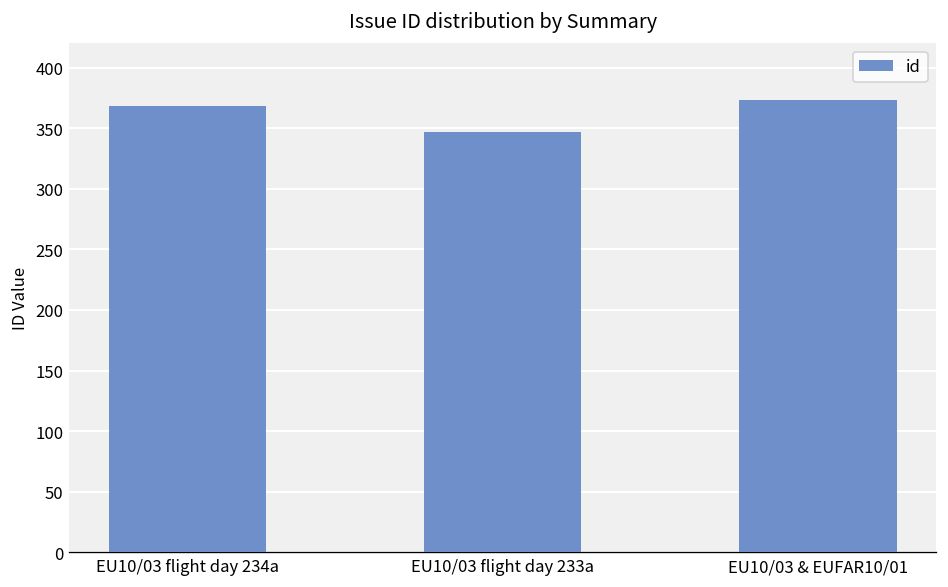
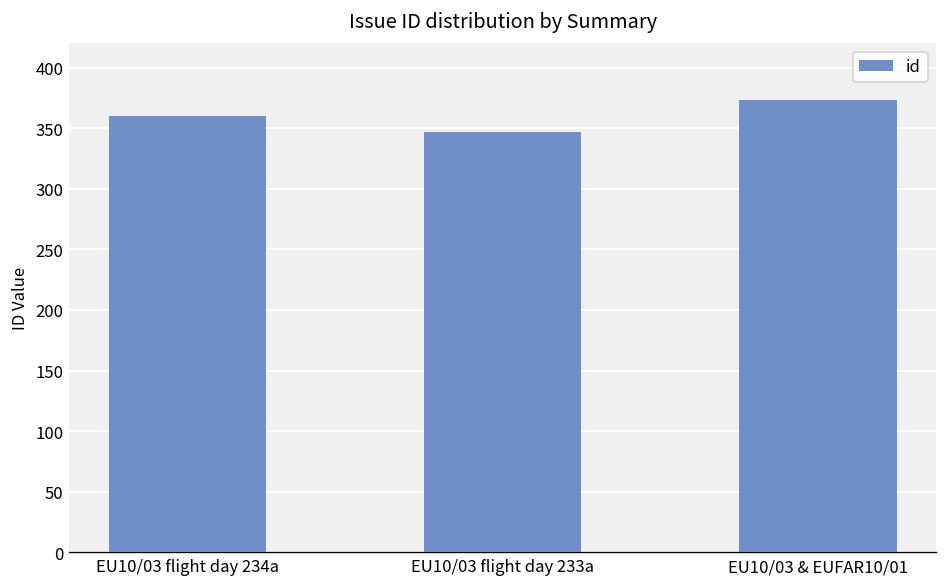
EU10/03 flight day 234a: 368 -> 360
